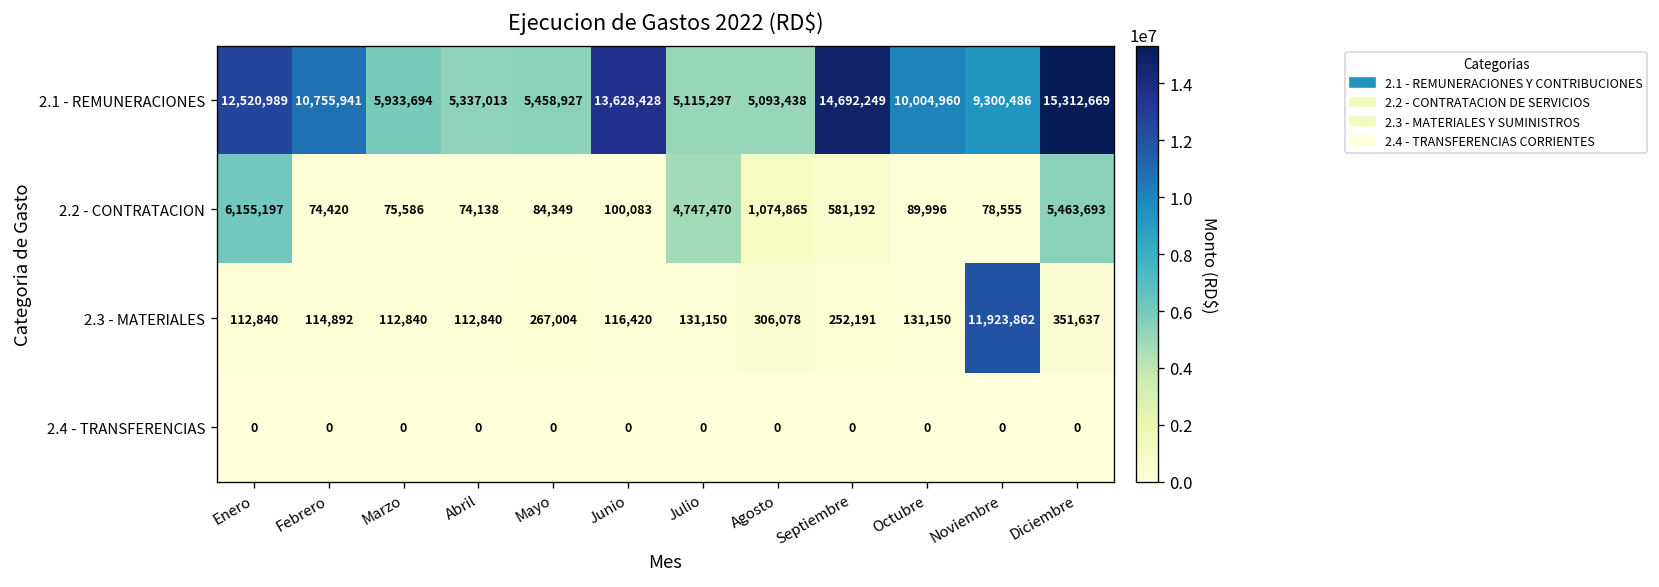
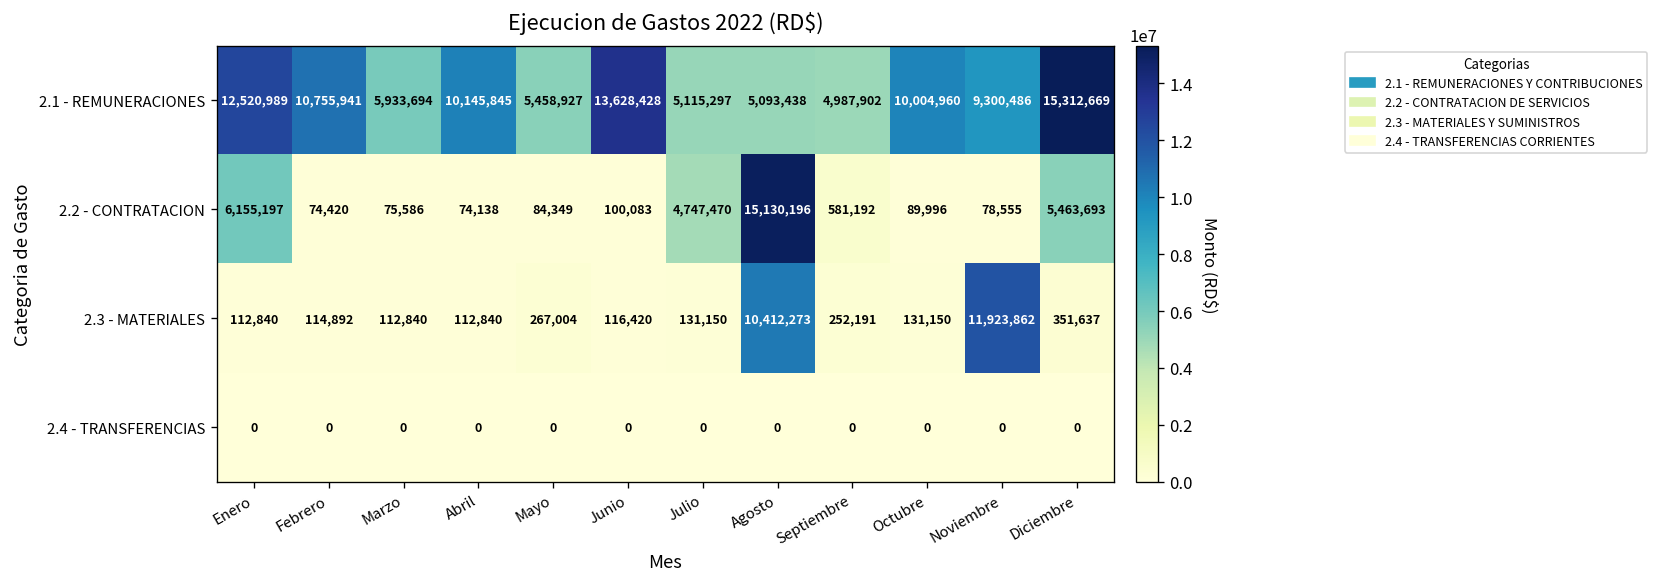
2.1 - REMUNERACIONES, Abril: 5,337,013 -> 10,145,845
2.1 - REMUNERACIONES, Septiembre: 14,692,249 -> 4,987,902
2.2 - CONTRATACION, Agosto: 1,074,865 -> 15,130,196
2.3 - MATERIALES, Agosto: 306,078 -> 10,412,273
